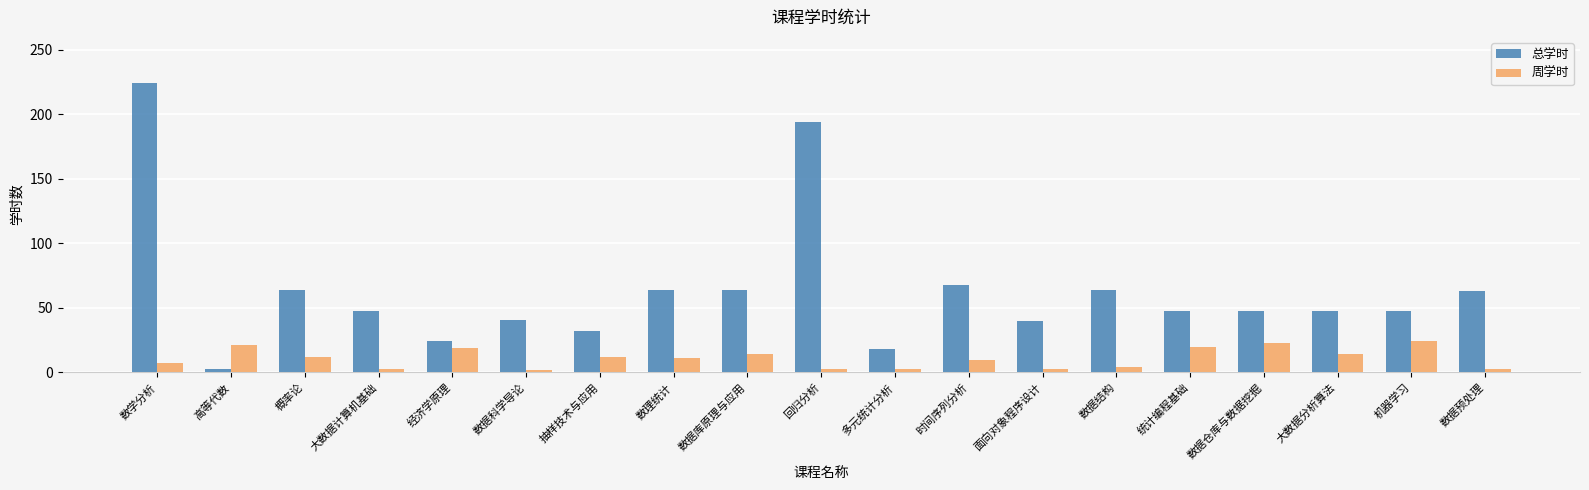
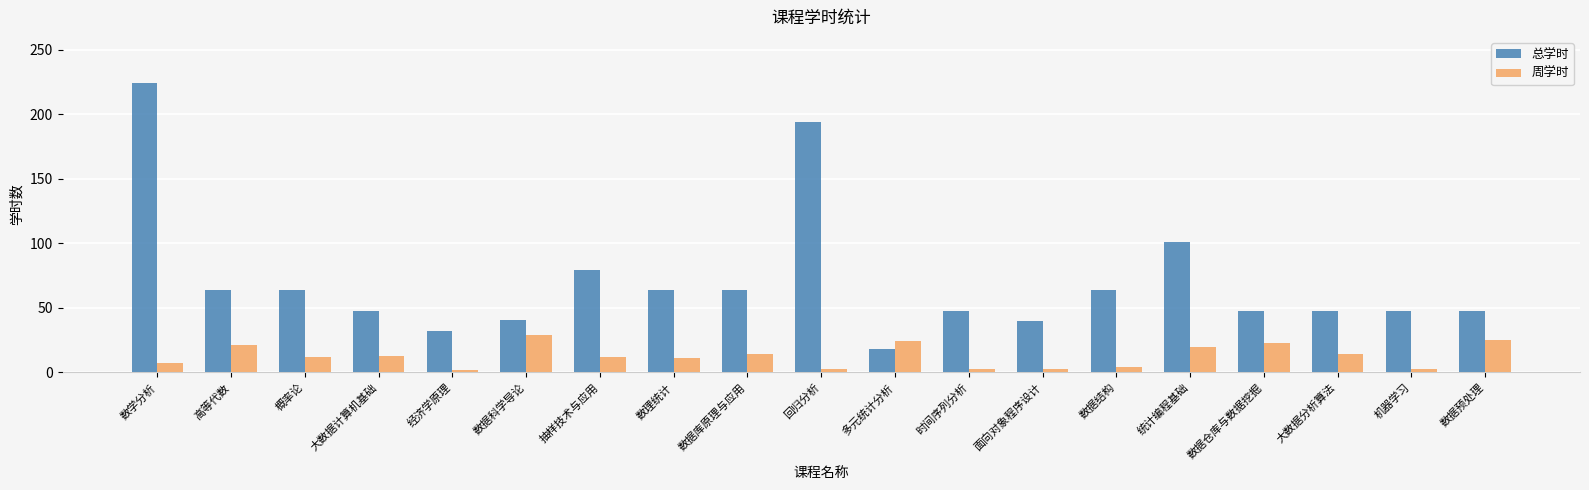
总学时, 高等代数: 3 -> 64
周学时, 大数据计算机基础: 3 -> 13
总学时, 经济学原理: 24 -> 32
周学时, 经济学原理: 19 -> 2
周学时, 数据科学导论: 2 -> 29
总学时, 抽样技术与应用: 32 -> 79
周学时, 多元统计分析: 3 -> 24
总学时, 时间序列分析: 68 -> 48
周学时, 时间序列分析: 10 -> 3
总学时, 统计编程基础: 48 -> 101
周学时, 机器学习: 24 -> 3
总学时, 数据预处理: 63 -> 48
周学时, 数据预处理: 3 -> 25
